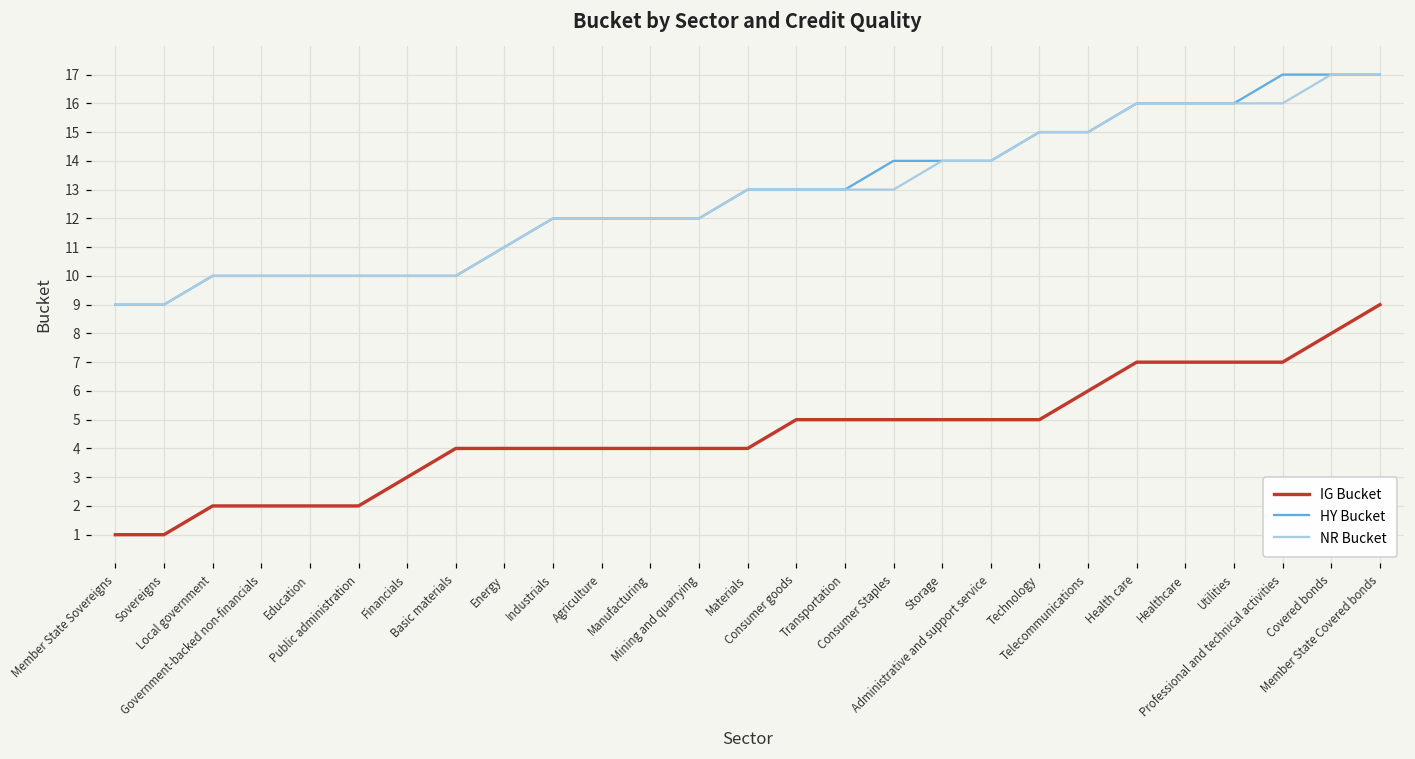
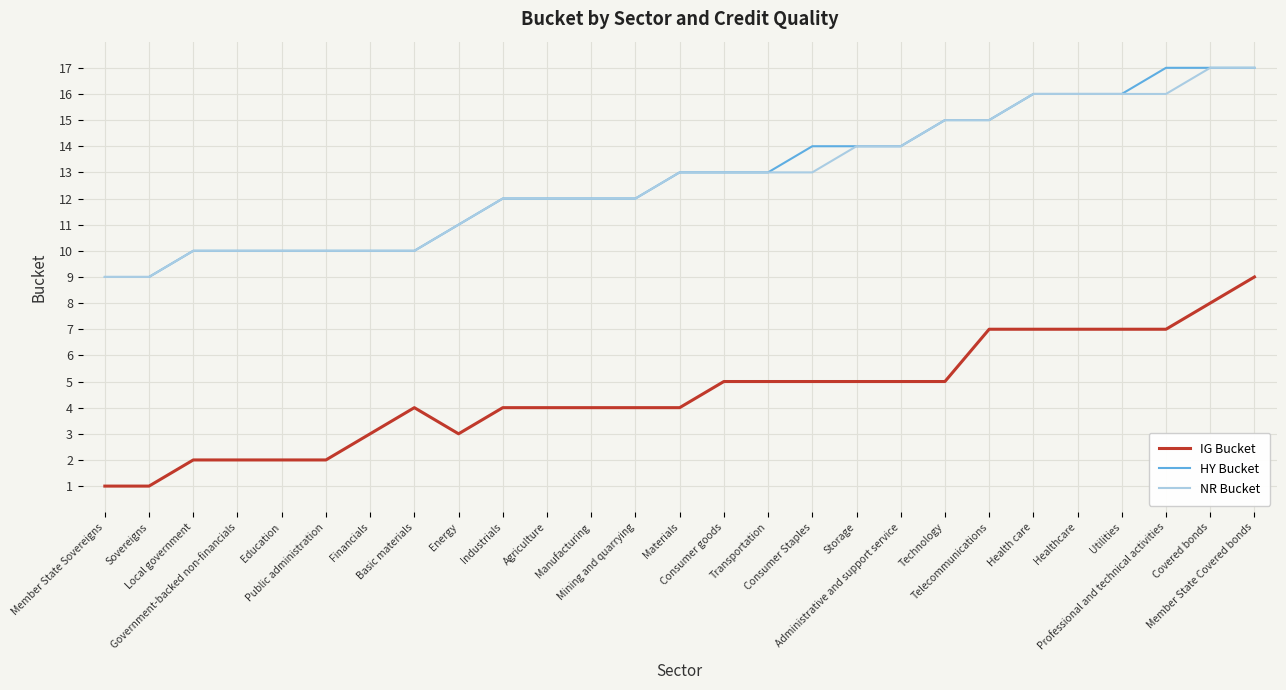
IG Bucket, Energy: 4 -> 3
IG Bucket, Telecommunications: 6 -> 7
